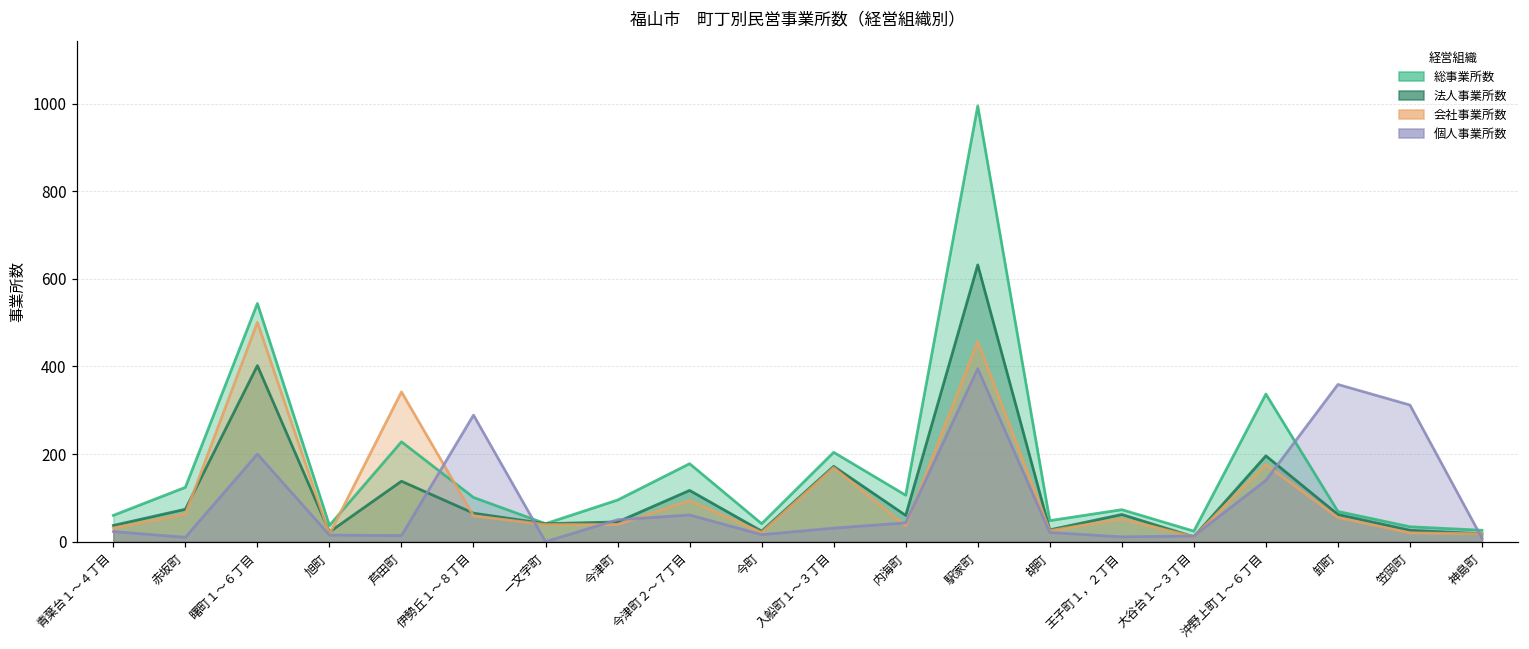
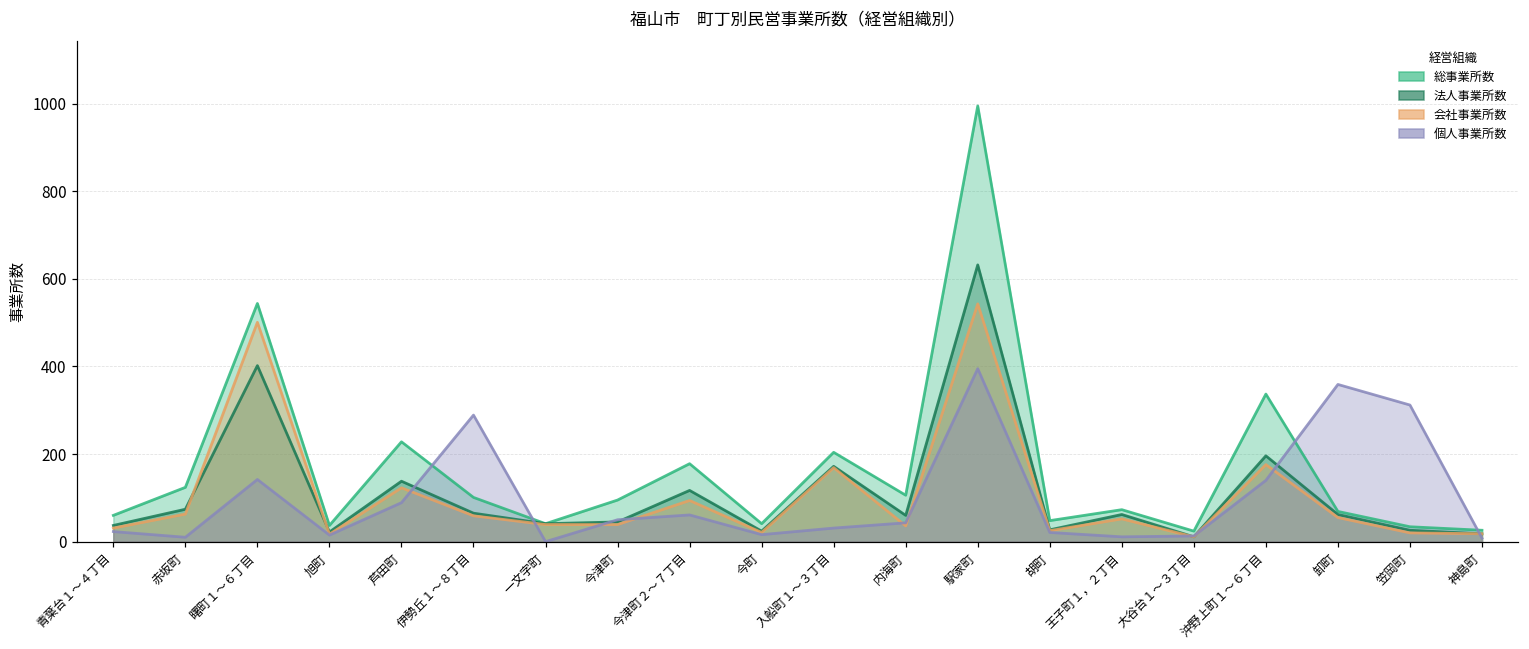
個人事業所数, 曙町１～６丁目: 200 -> 140
会社事業所数, 芦田町: 340 -> 120
個人事業所数, 芦田町: 10 -> 90
会社事業所数, 駅家町: 460 -> 540
